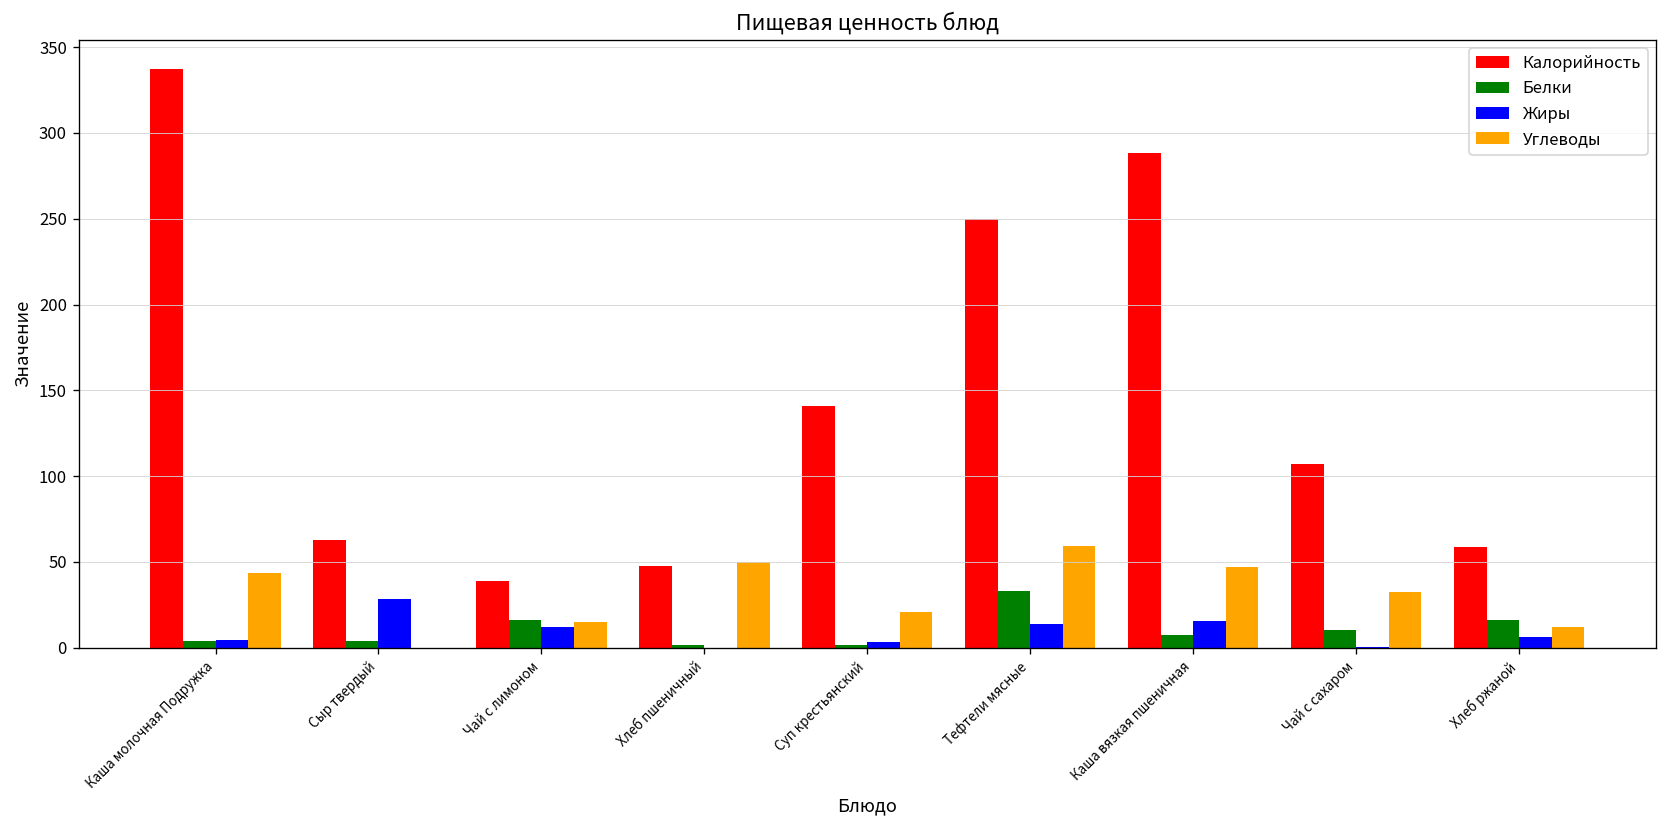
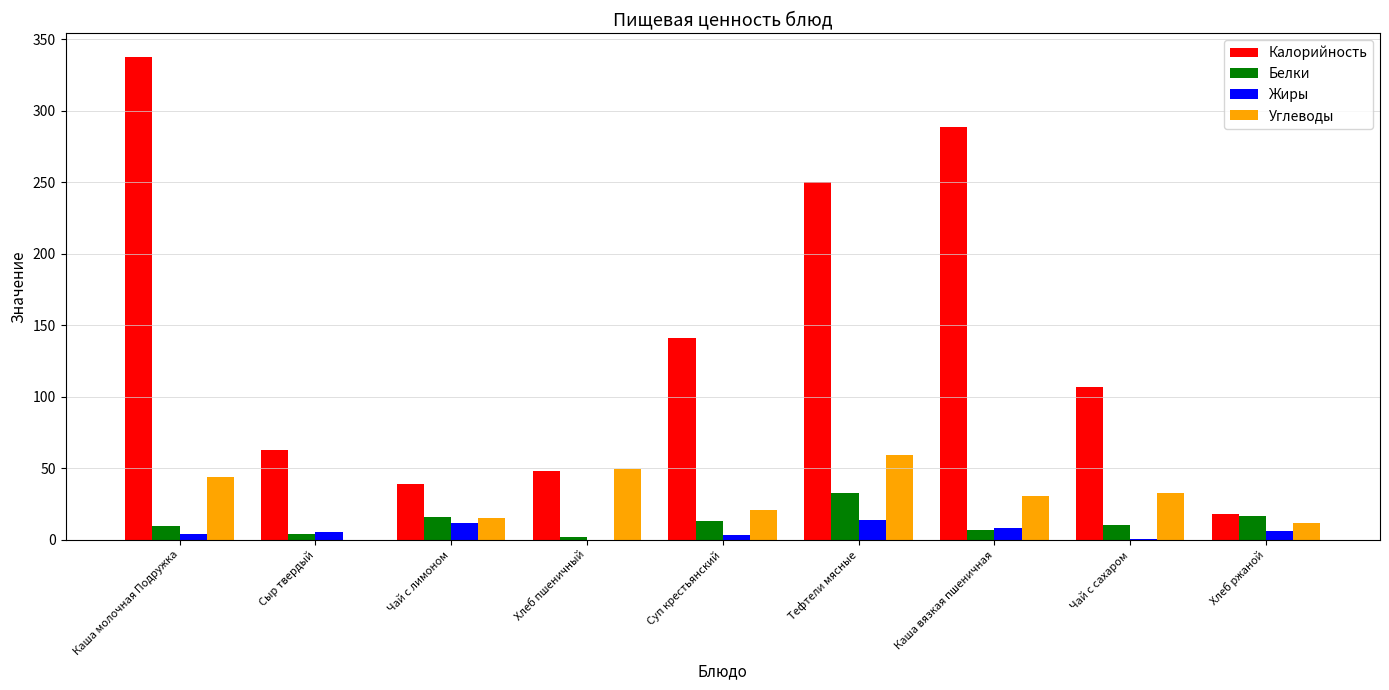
Белки, Каша молочная Подружка: 4 -> 10
Жиры, Сыр твердый: 29 -> 5
Белки, Суп крестьянский: 2 -> 13
Жиры, Каша вязкая пшеничная: 16 -> 8
Углеводы, Каша вязкая пшеничная: 47 -> 31
Калорийность, Хлеб ржаной: 59 -> 18
